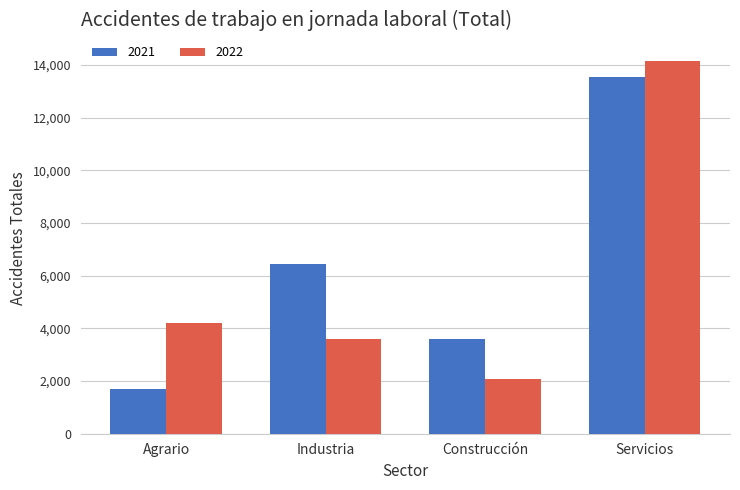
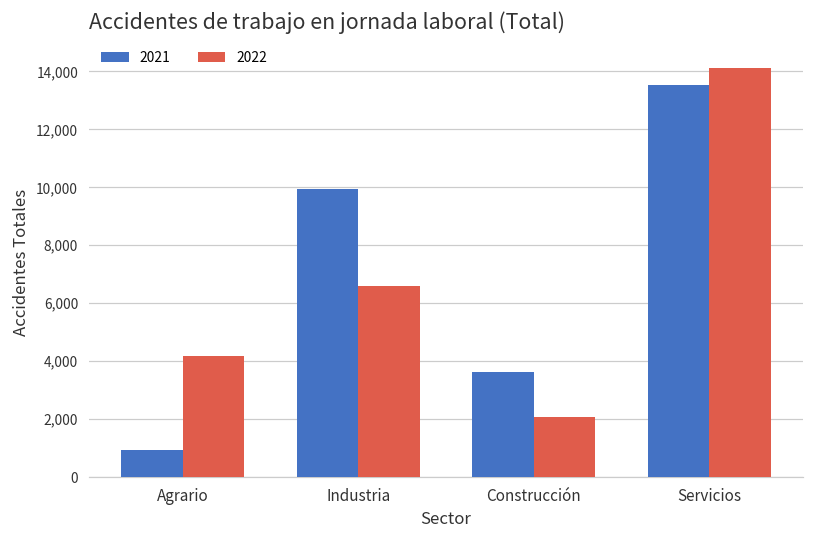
2021, Agrario: 1,700 -> 900
2021, Industria: 6,500 -> 9,900
2022, Industria: 3,600 -> 6,600
